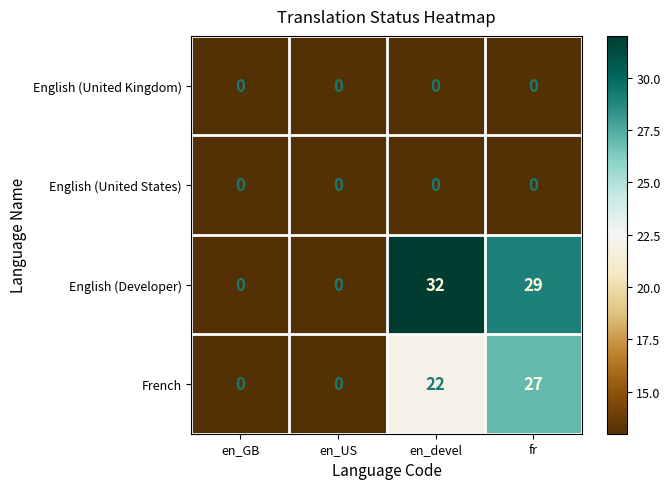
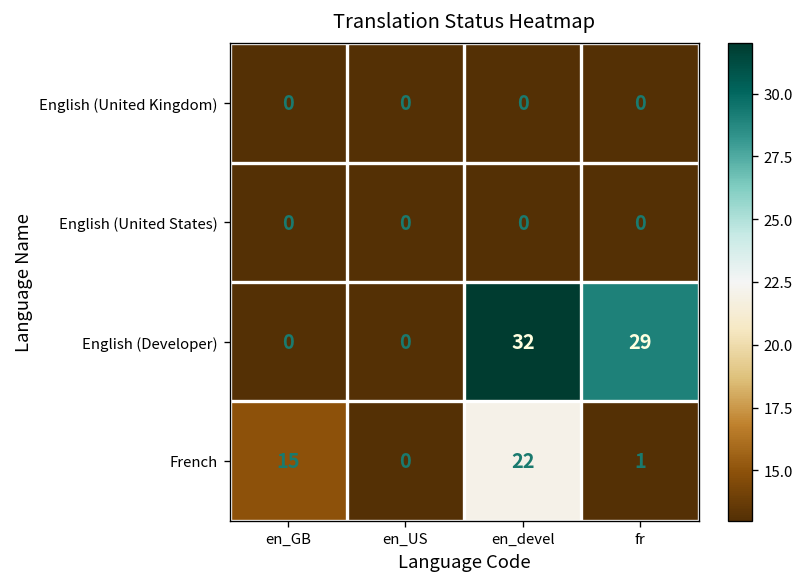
French, en_GB: 0 -> 15
French, fr: 27 -> 1
